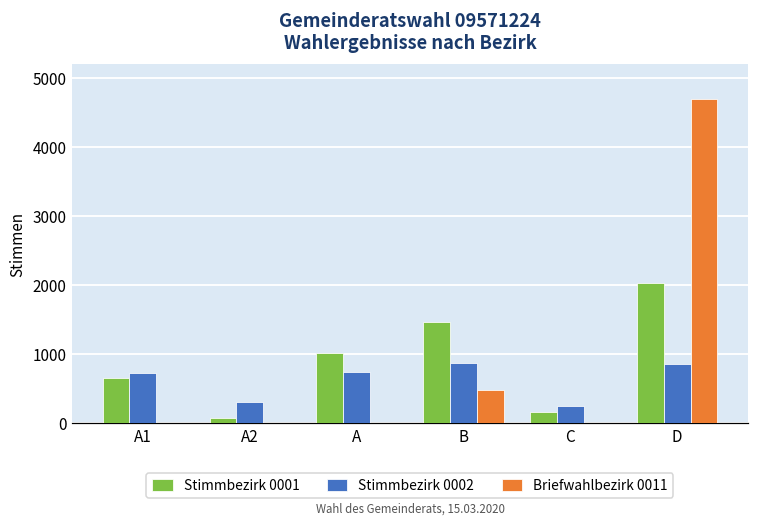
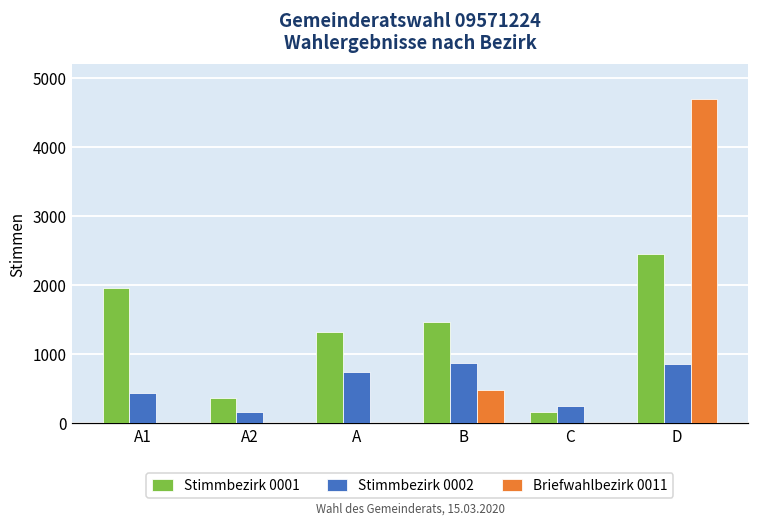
Stimmbezirk 0001, A1: 700 -> 2000
Stimmbezirk 0002, A1: 700 -> 400
Stimmbezirk 0001, A2: 100 -> 400
Stimmbezirk 0002, A2: 300 -> 200
Stimmbezirk 0001, A: 1000 -> 1300
Stimmbezirk 0001, D: 2000 -> 2400
